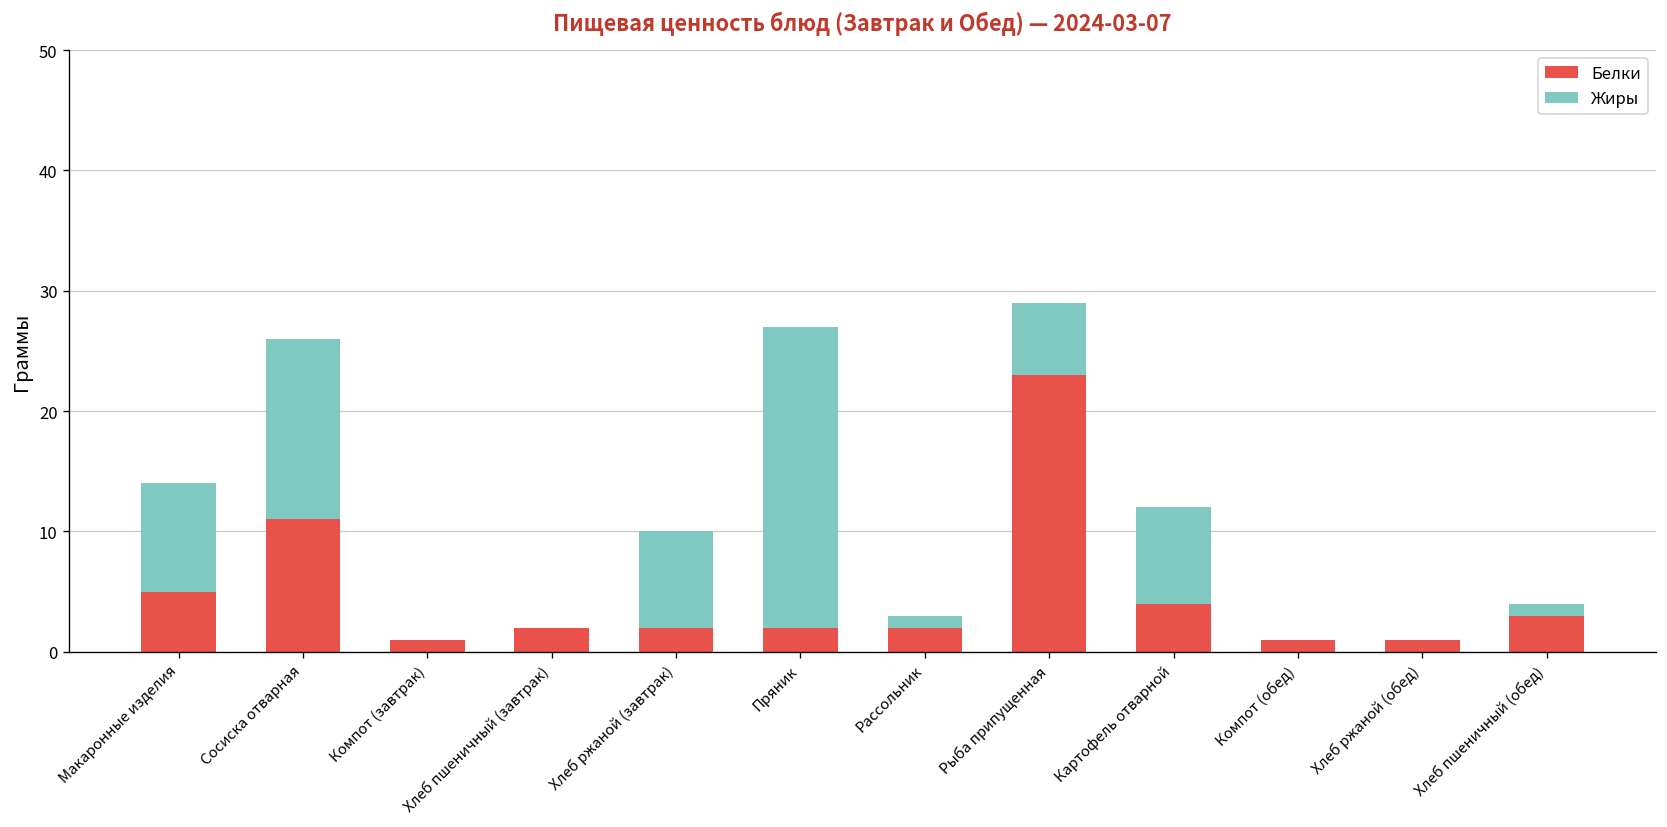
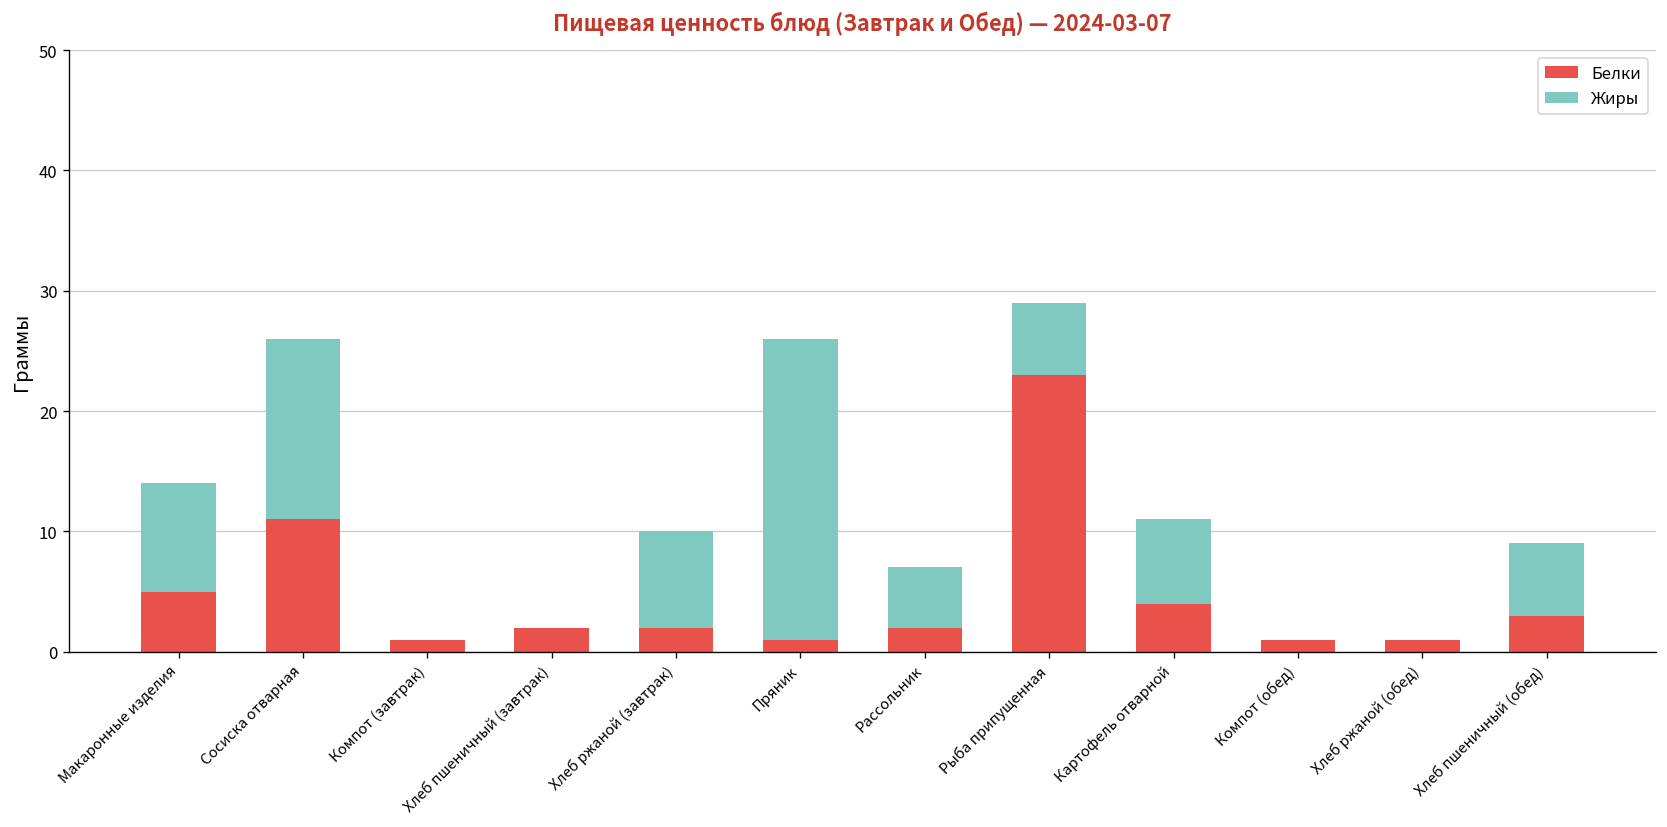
Белки, Пряник: 2 -> 1
Жиры, Рассольник: 1 -> 5
Жиры, Картофель отварной: 8 -> 7
Жиры, Хлеб пшеничный (обед): 1 -> 6
